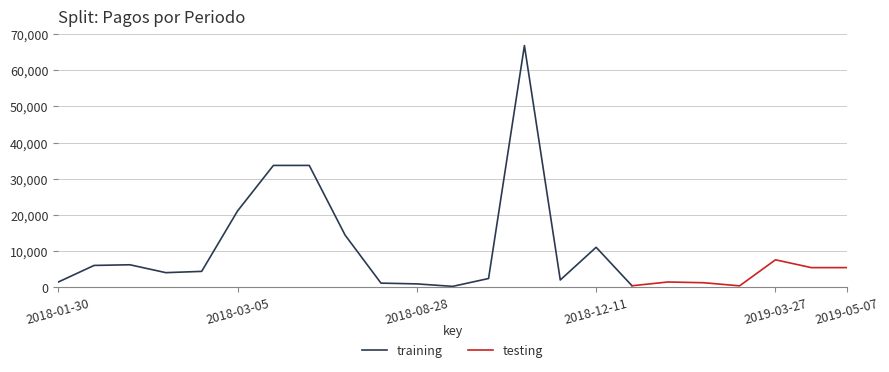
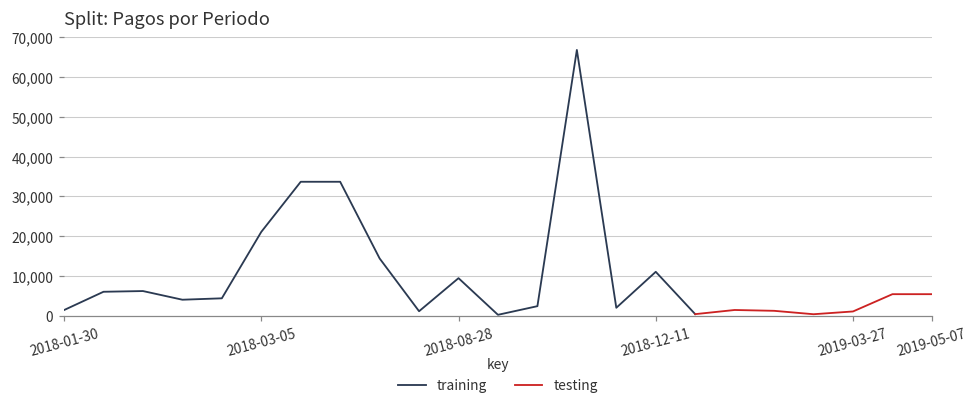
training, 2018-08-28: 1,000 -> 9,000
testing, 2019-03-27: 8,000 -> 1,000
